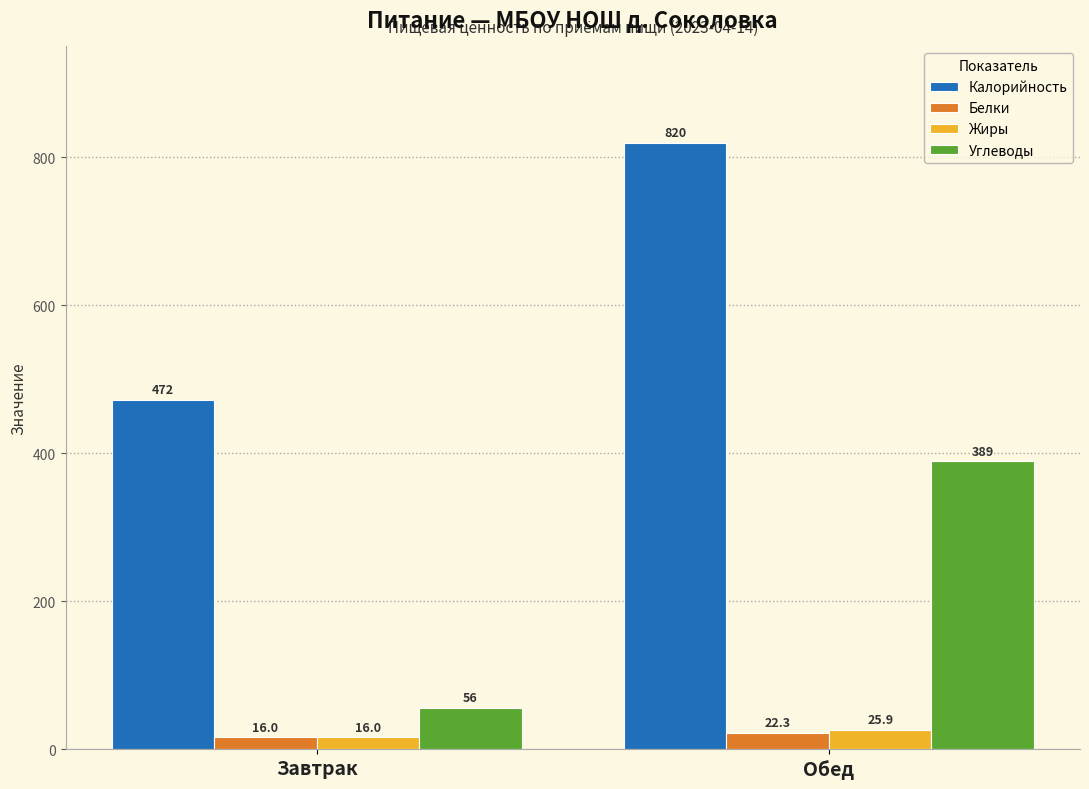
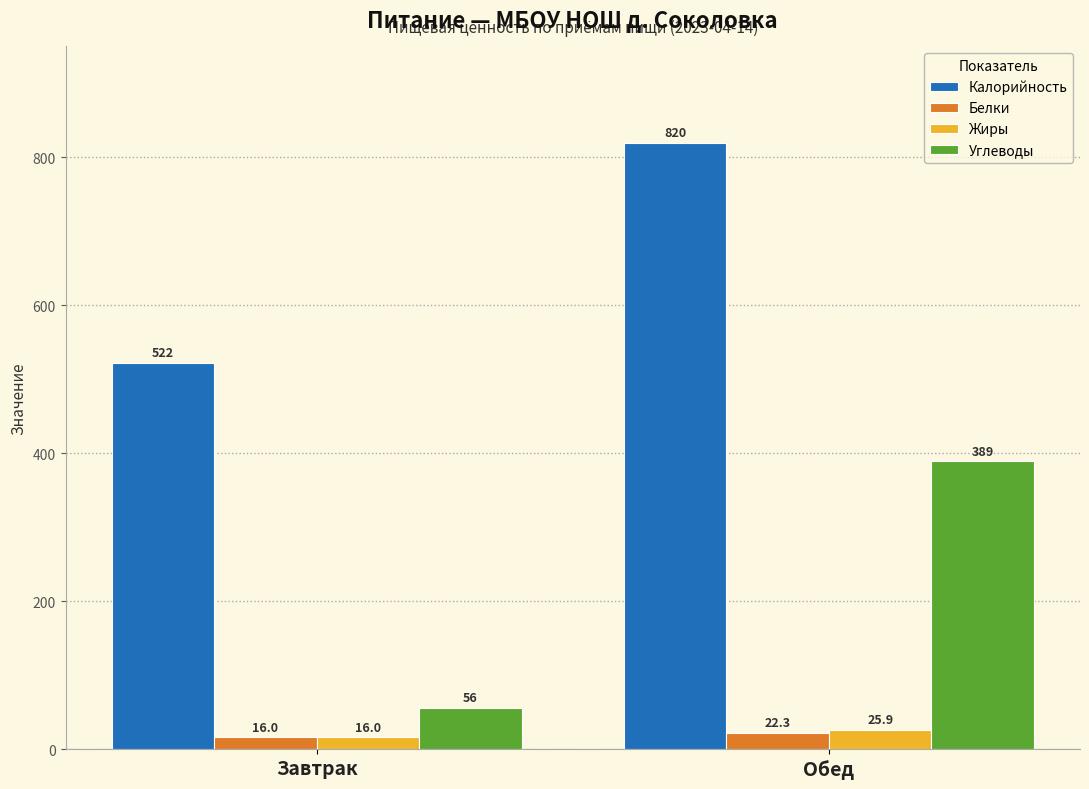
Калорийность, Завтрак: 472 -> 522
